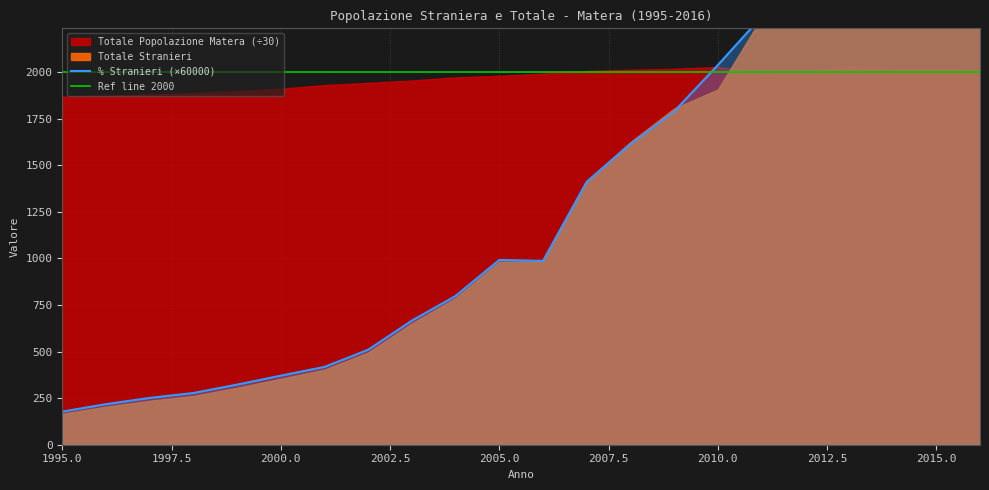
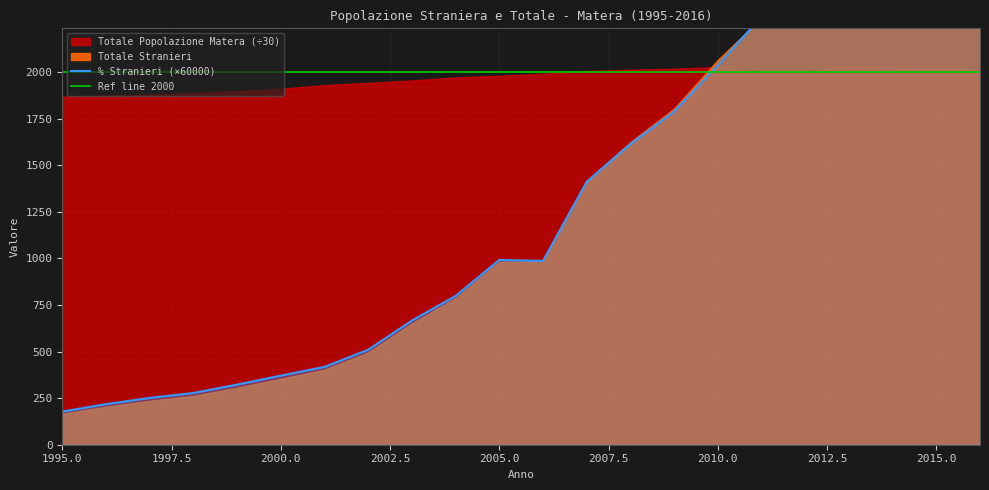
Totale Stranieri, 2010.0: 1910 -> 2070
